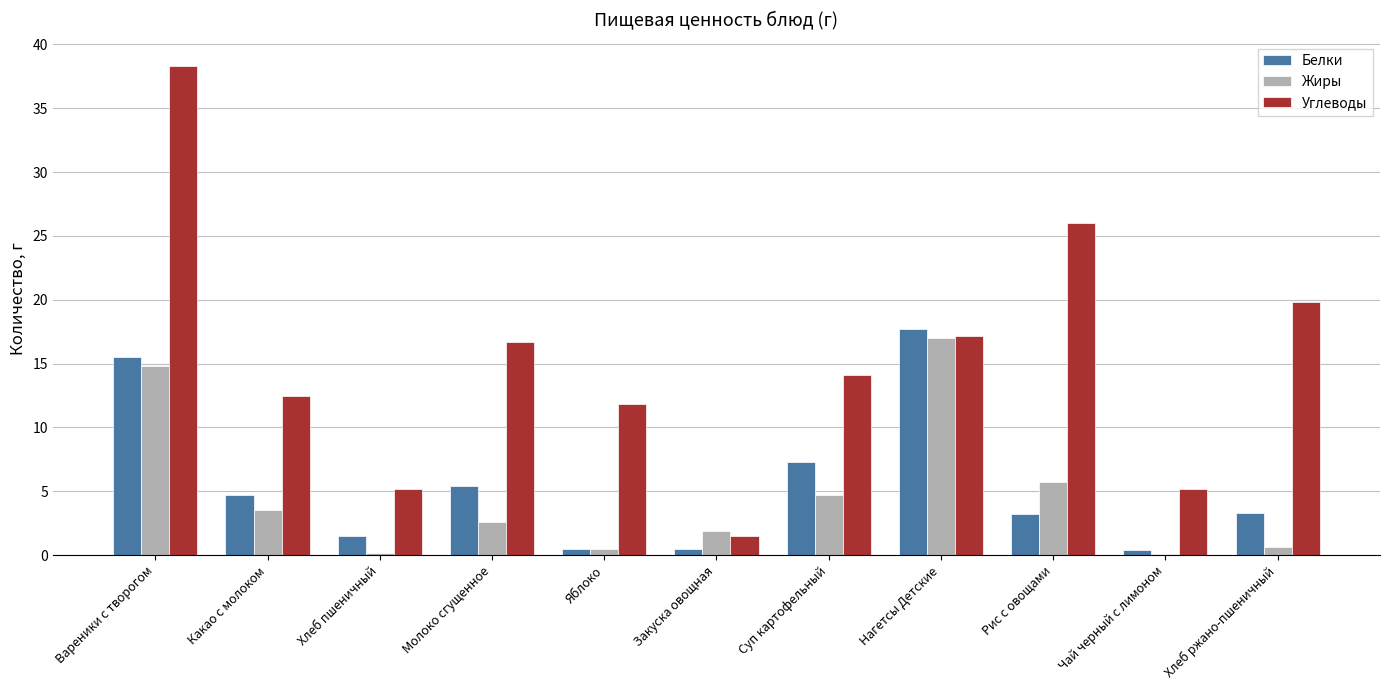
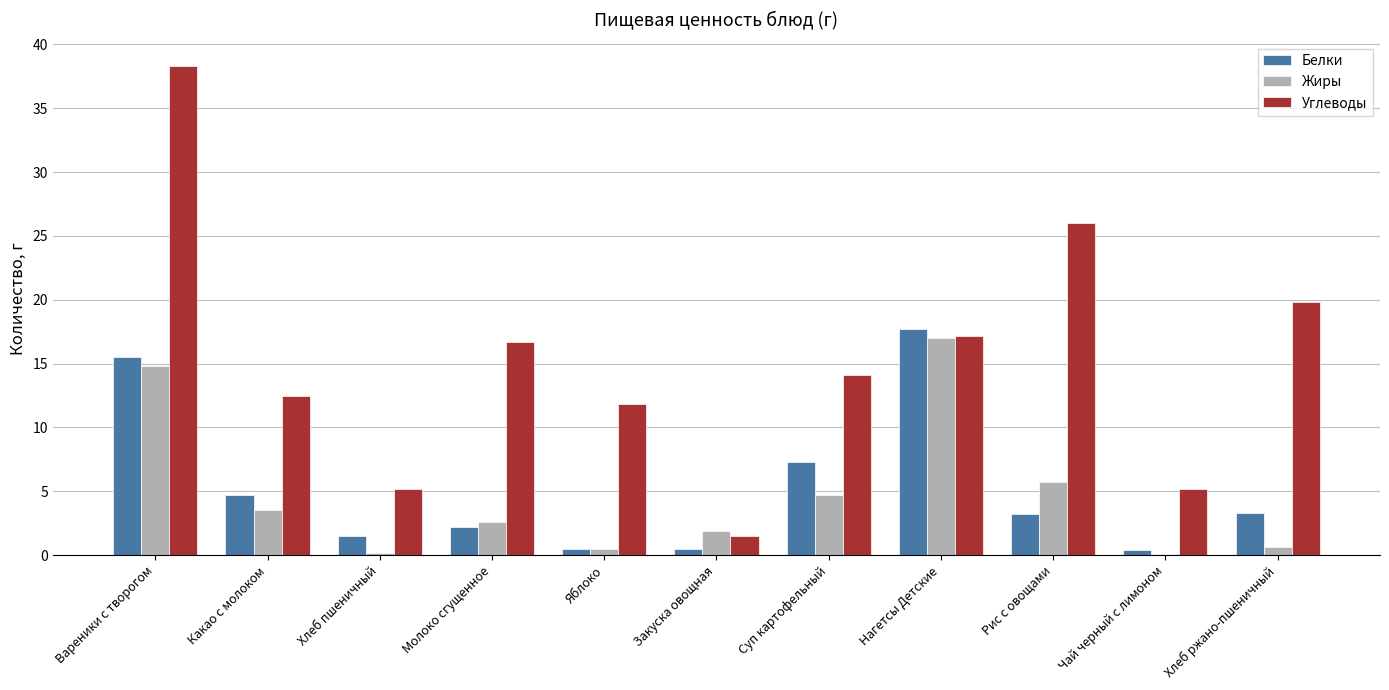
Белки, Молоко сгущенное: 5.4 -> 2.2
